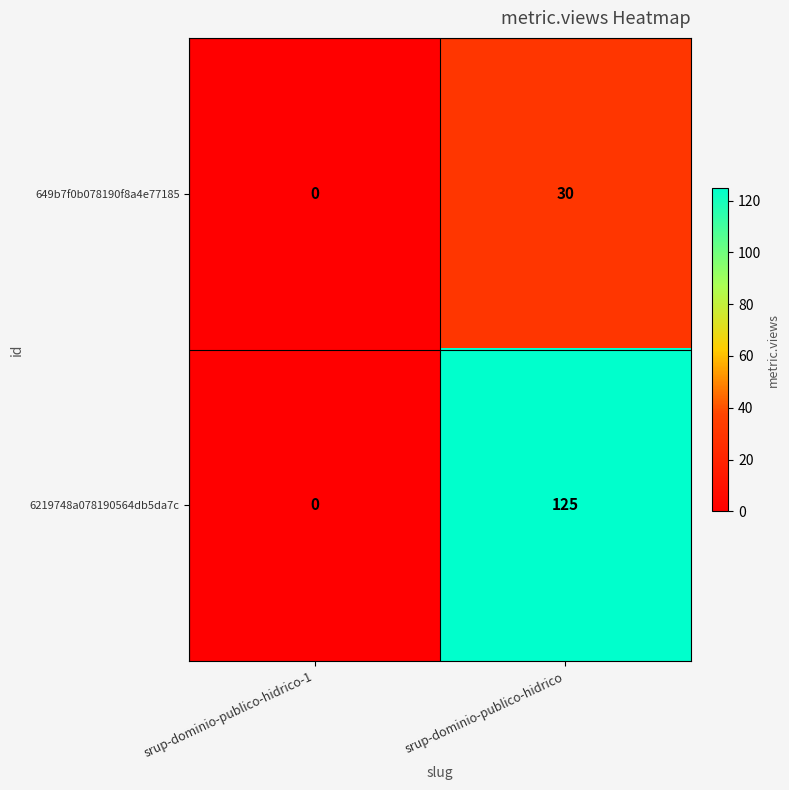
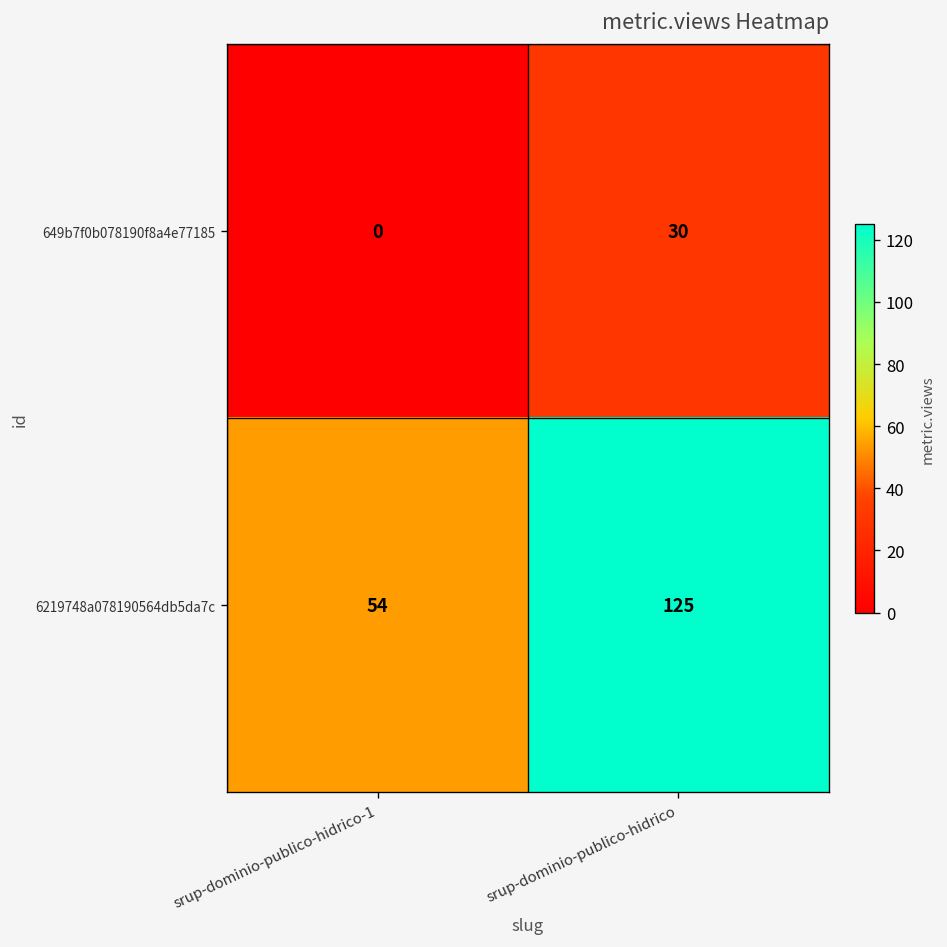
6219748a078190564db5da7c, srup-dominio-publico-hidrico-1: 0 -> 54
